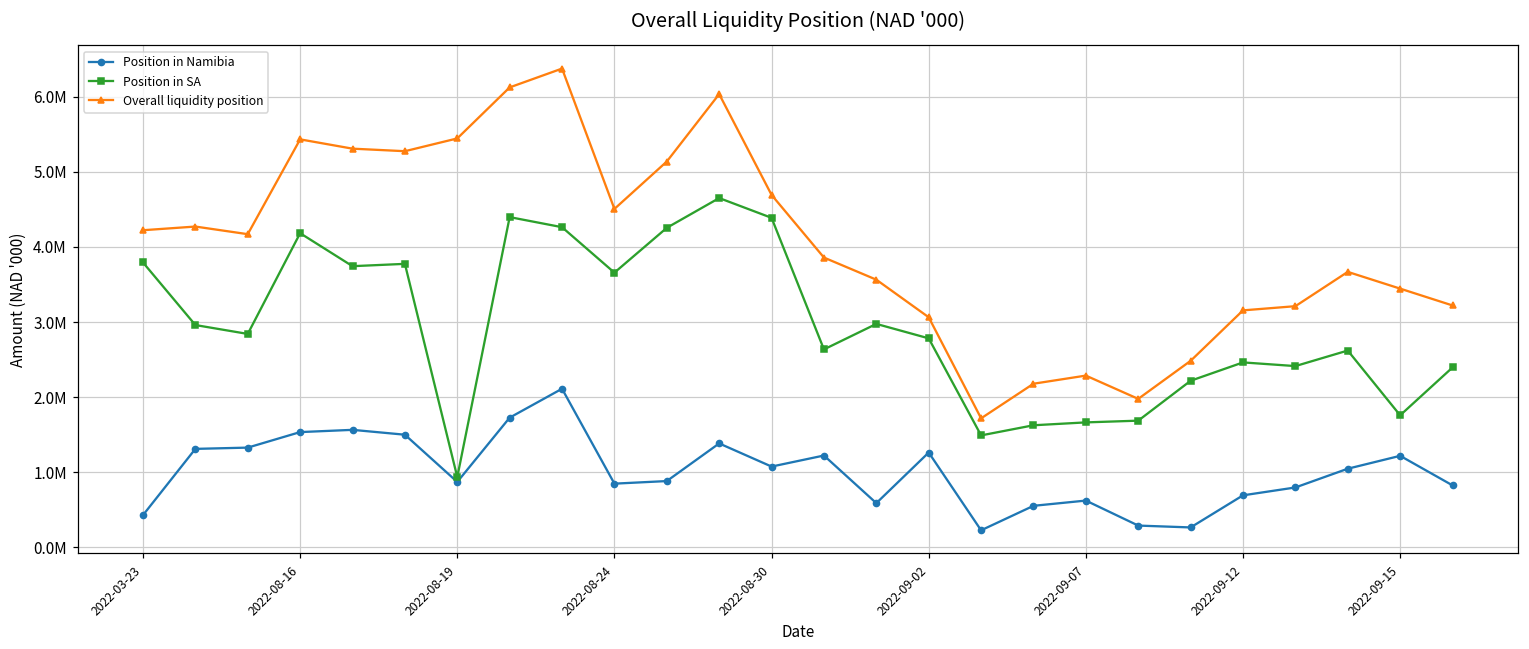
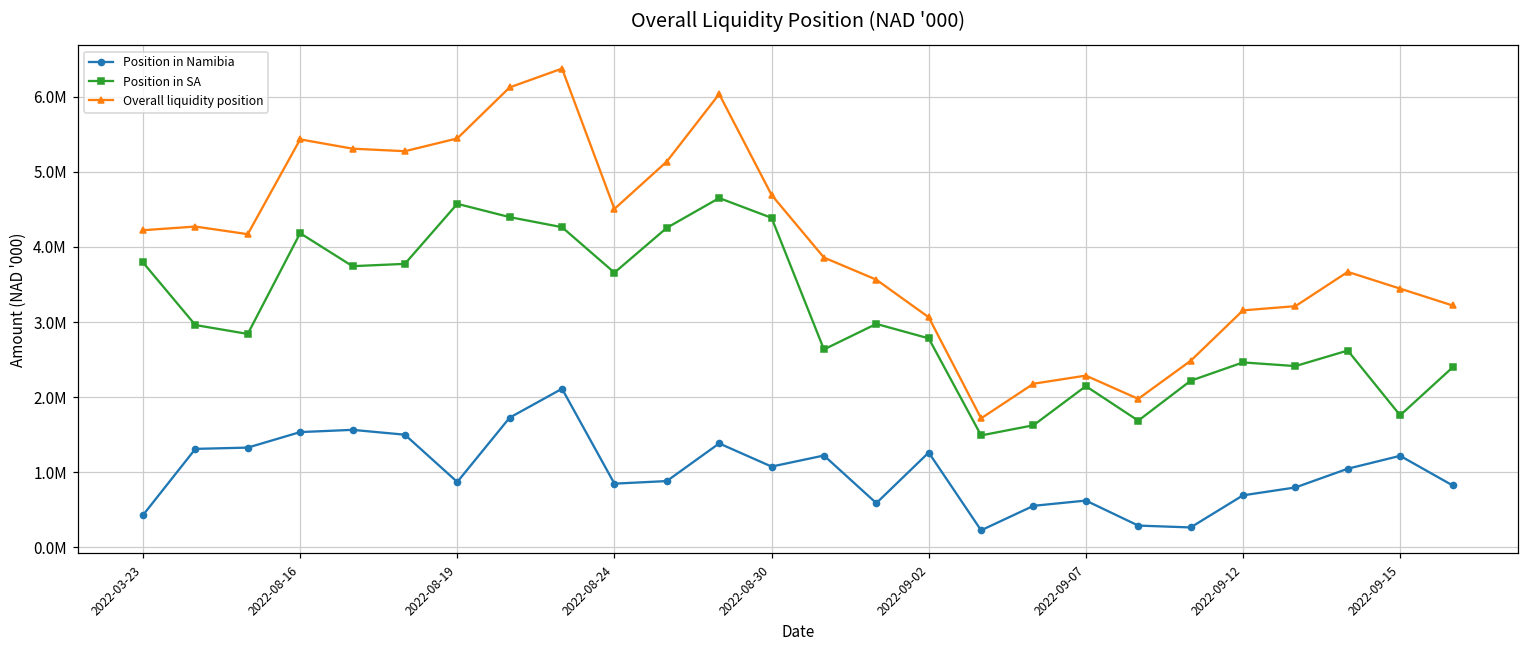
Position in SA, 2022-08-19: 900000 -> 4600000
Position in SA, 2022-09-07: 1700000 -> 2100000
